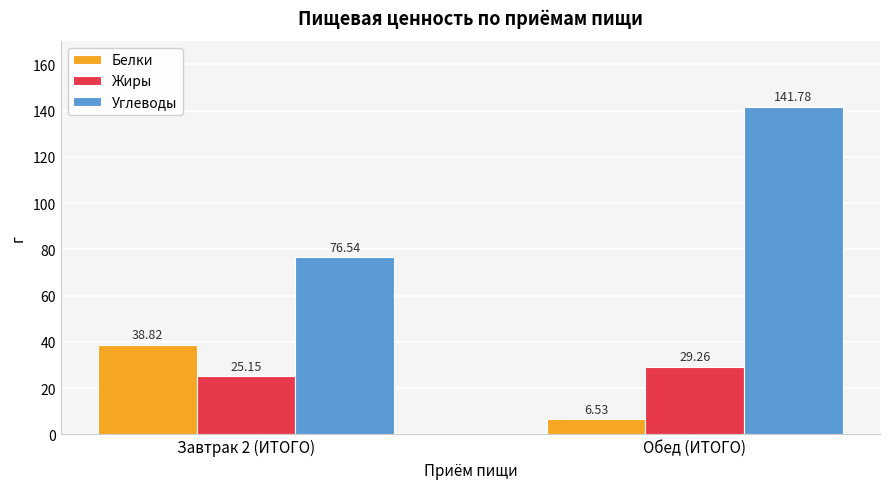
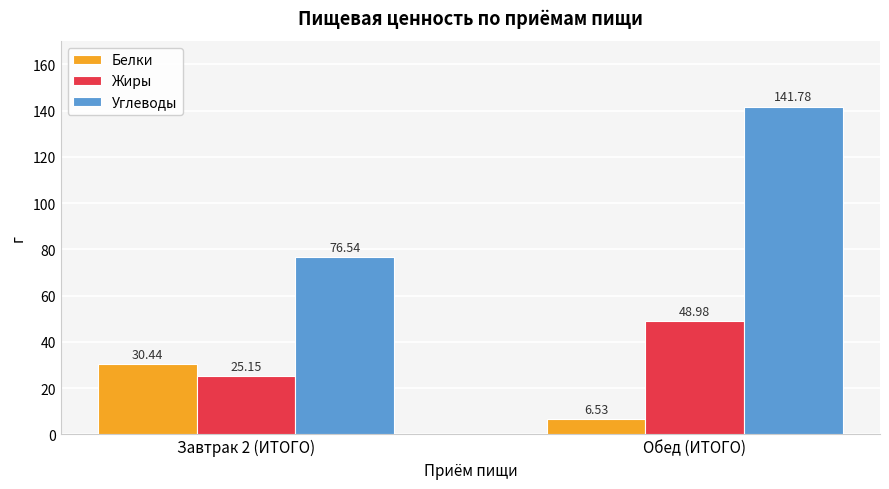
Белки, Завтрак 2 (ИТОГО): 38.82 -> 30.44
Жиры, Обед (ИТОГО): 29.26 -> 48.98
